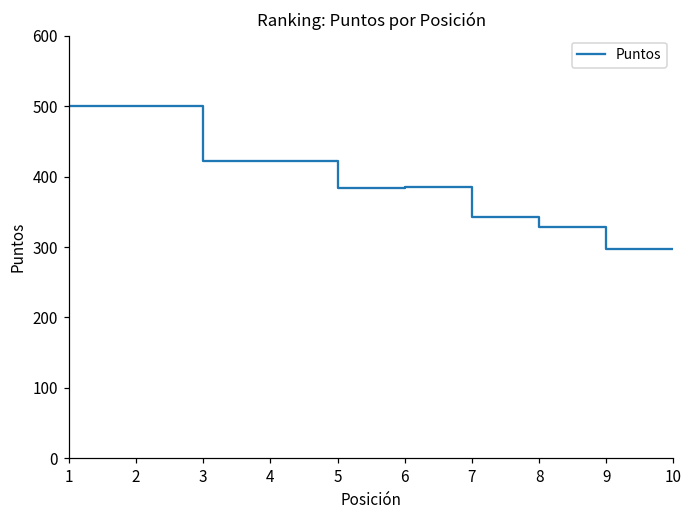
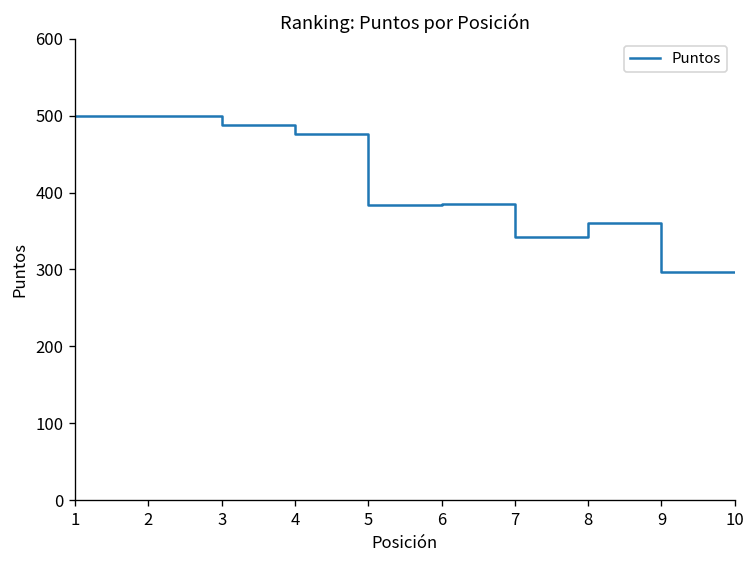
3: 420 -> 490
4: 420 -> 480
8: 330 -> 360
